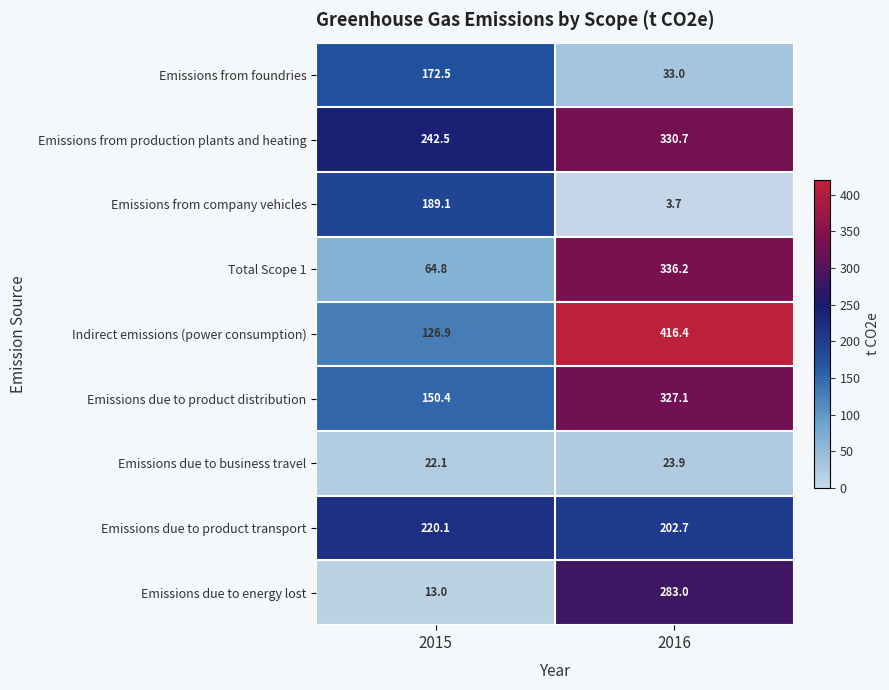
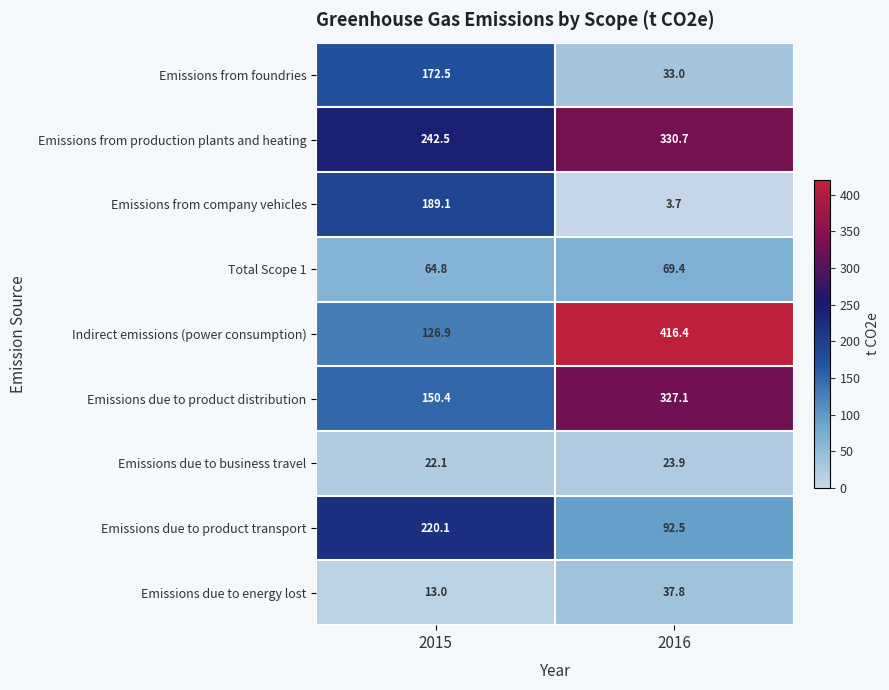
Total Scope 1, 2016: 336.2 -> 69.4
Emissions due to product transport, 2016: 202.7 -> 92.5
Emissions due to energy lost, 2016: 283.0 -> 37.8
